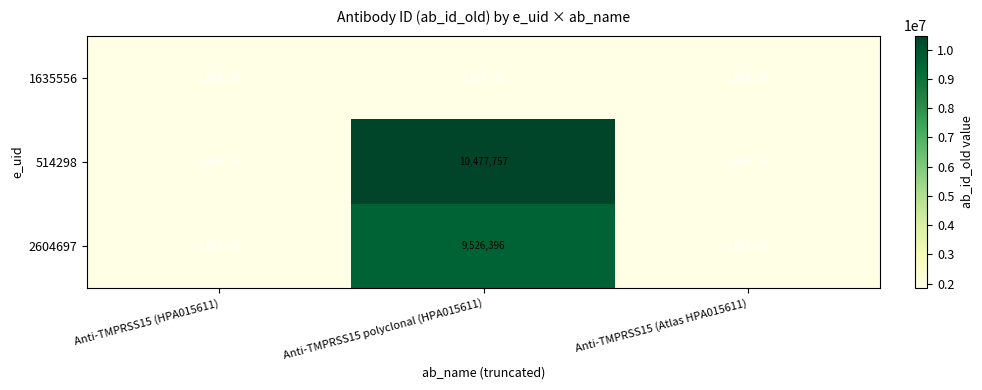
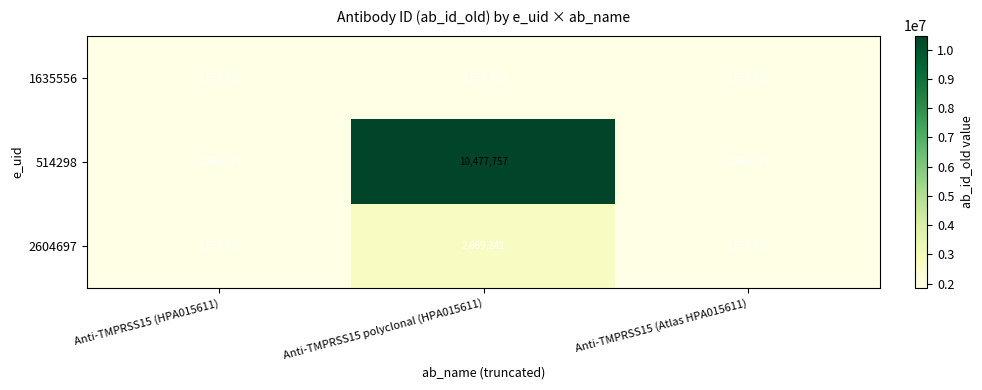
2604697, Anti-TMPRSS15 polyclonal (HPA015611): 9,526,396 -> 2,669,241
